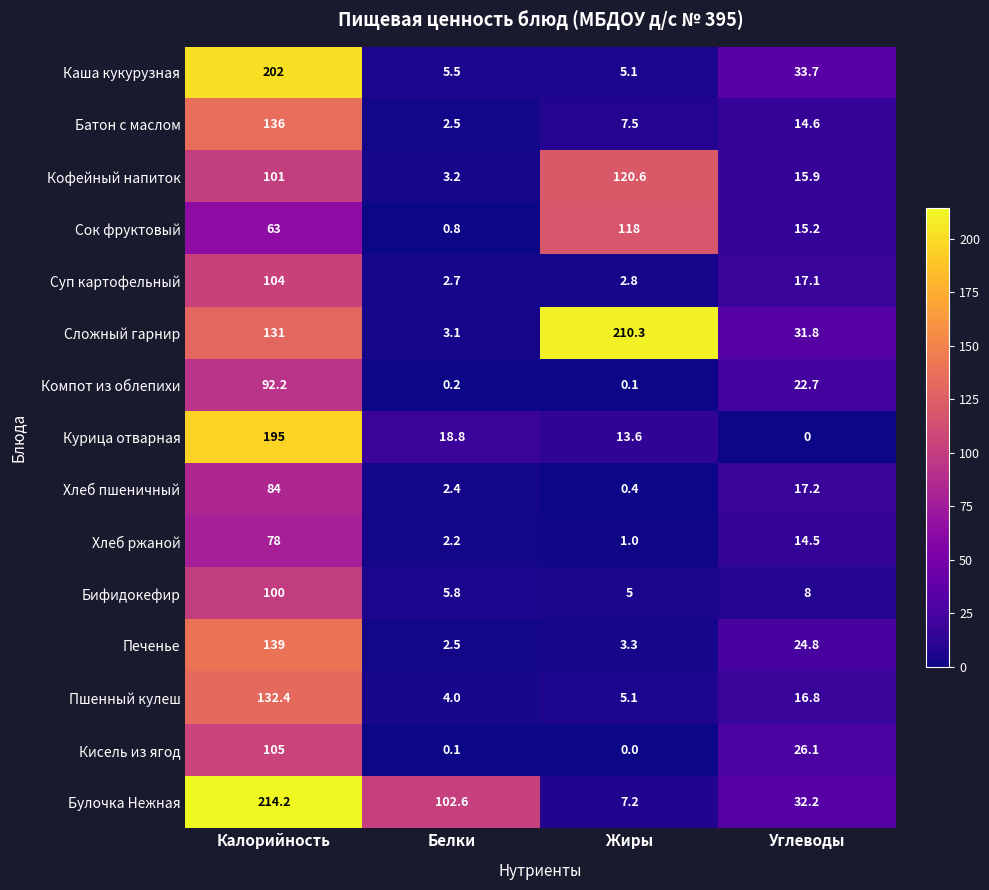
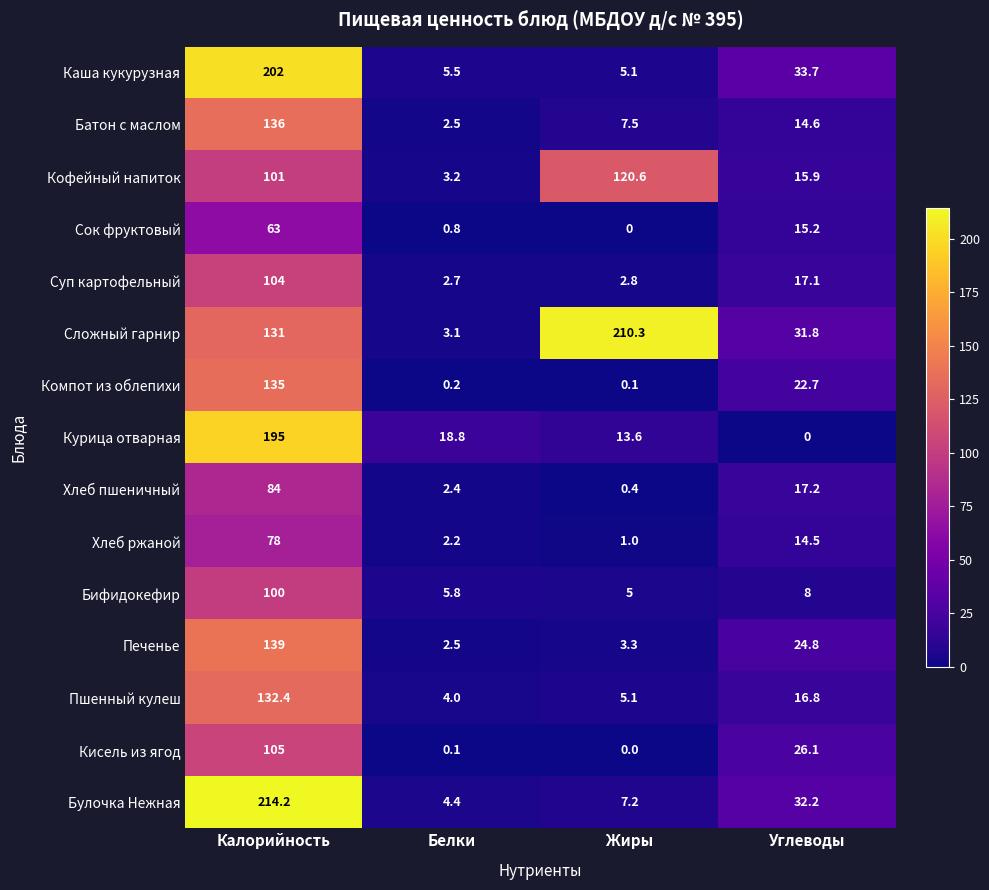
Сок фруктовый, Жиры: 118 -> 0
Компот из облепихи, Калорийность: 92.2 -> 135
Булочка Нежная, Белки: 102.6 -> 4.4
